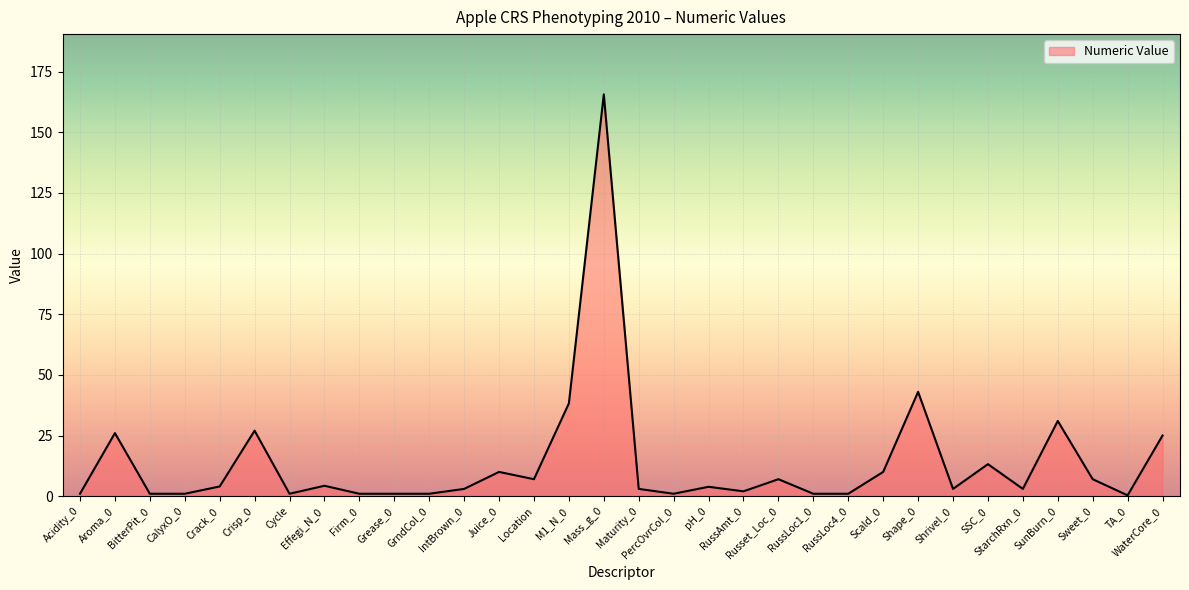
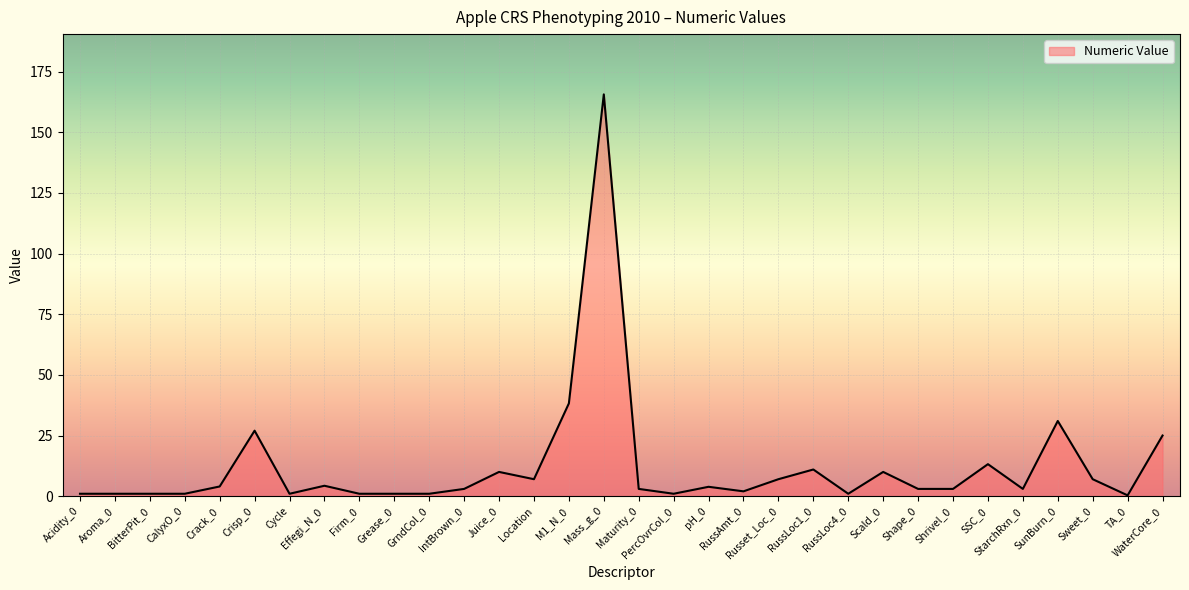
Aroma_0: 26 -> 1
RussLoc1_0: 1 -> 11
Shape_0: 43 -> 3
